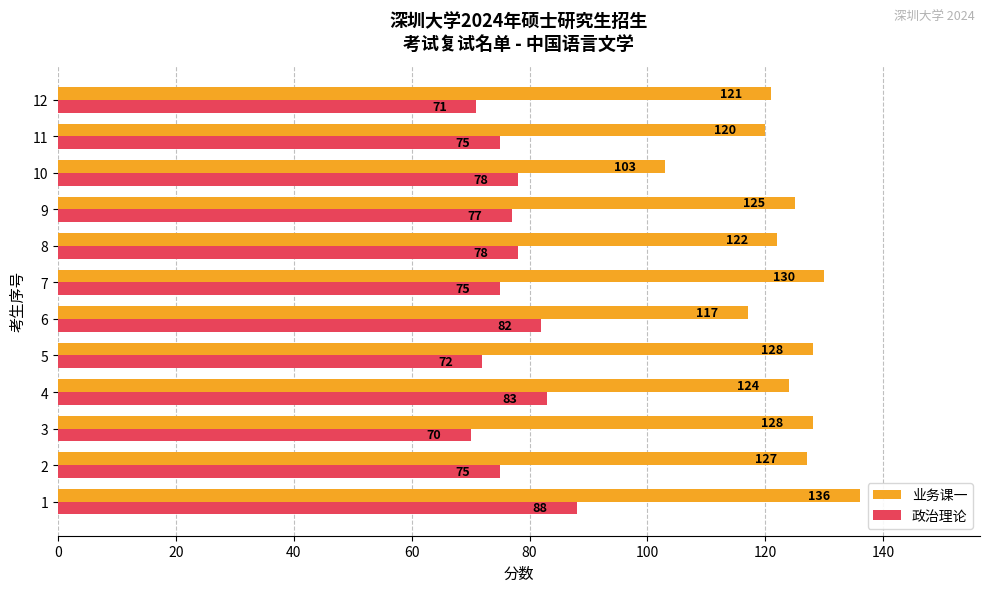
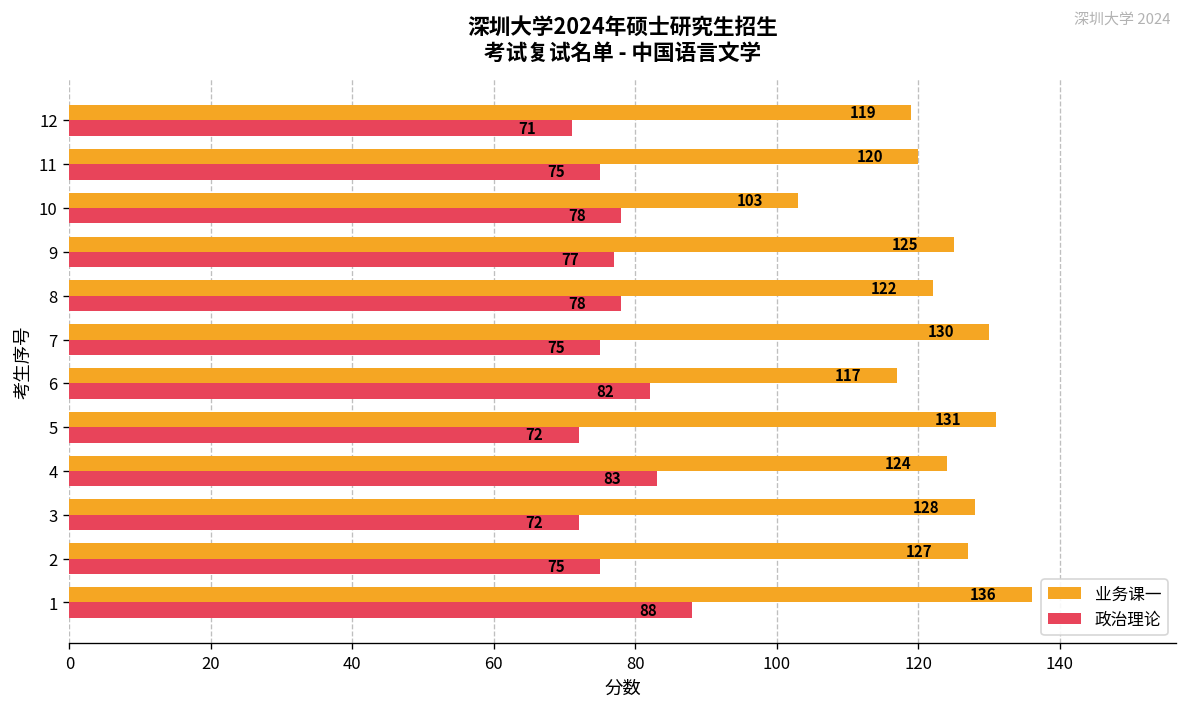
业务课一, 12: 121 -> 119
业务课一, 5: 128 -> 131
政治理论, 3: 70 -> 72
